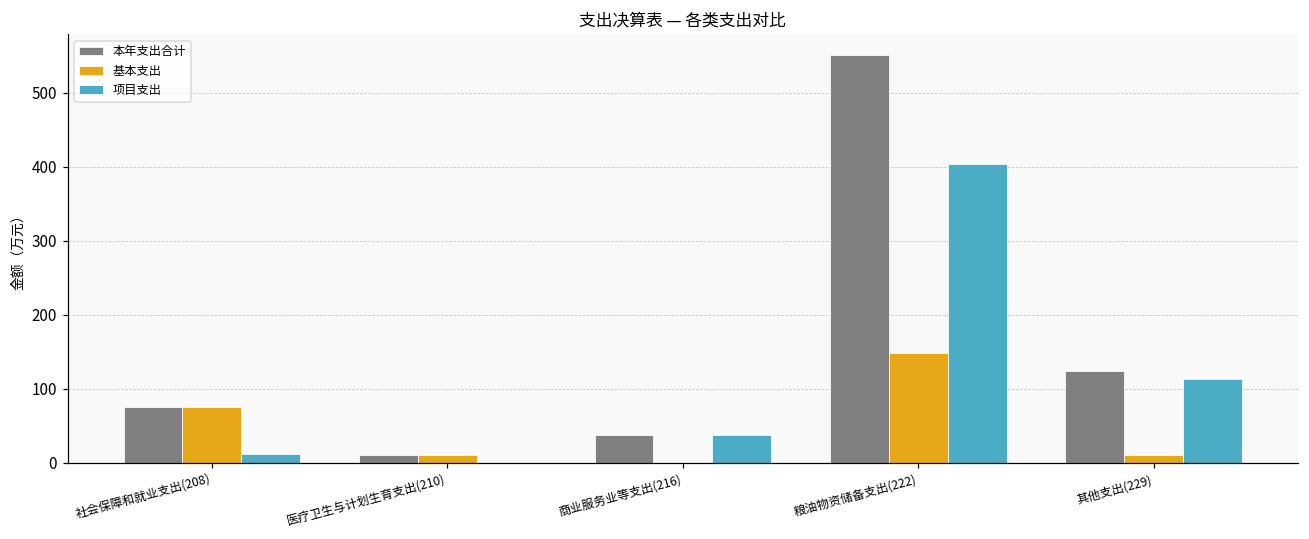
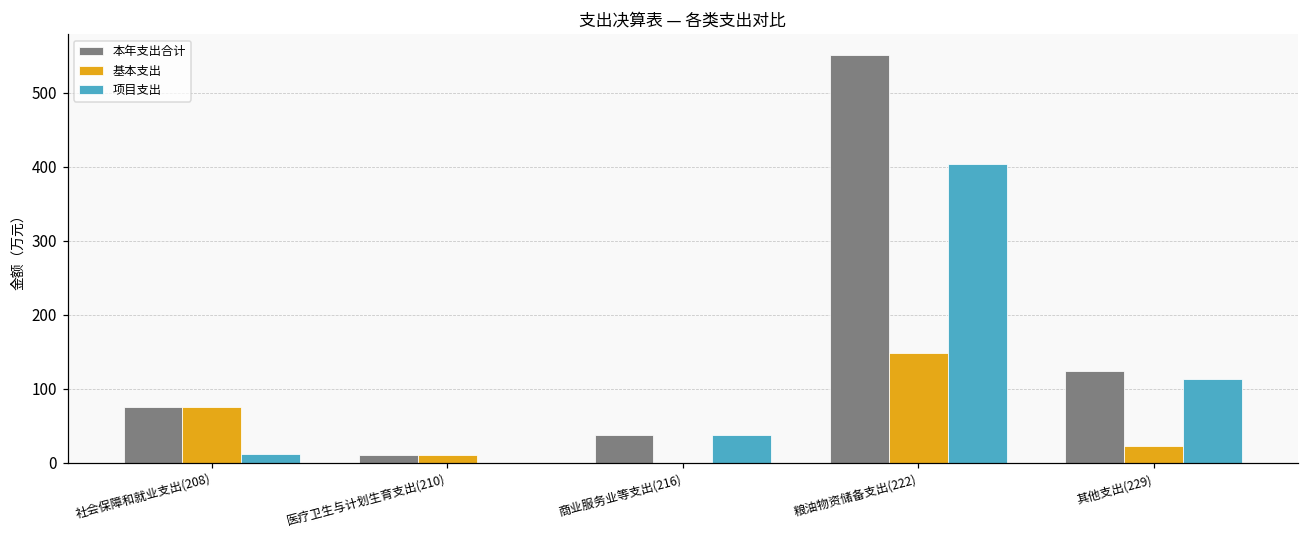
基本支出, 其他支出(229): 10 -> 20
